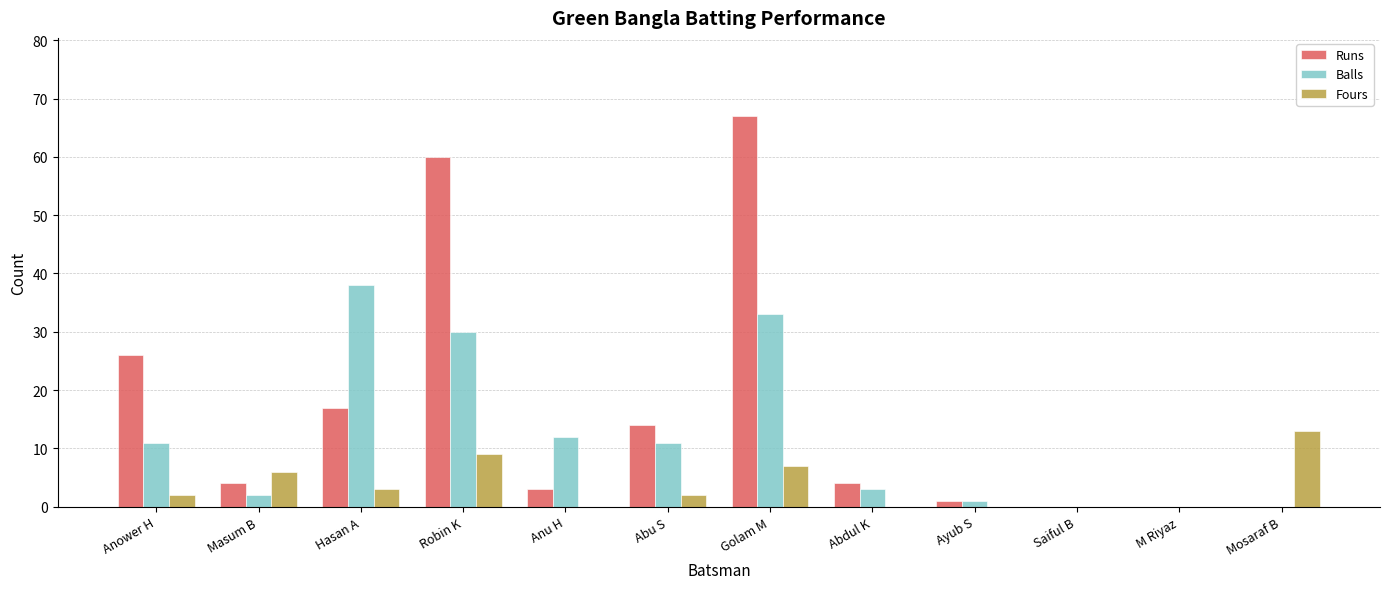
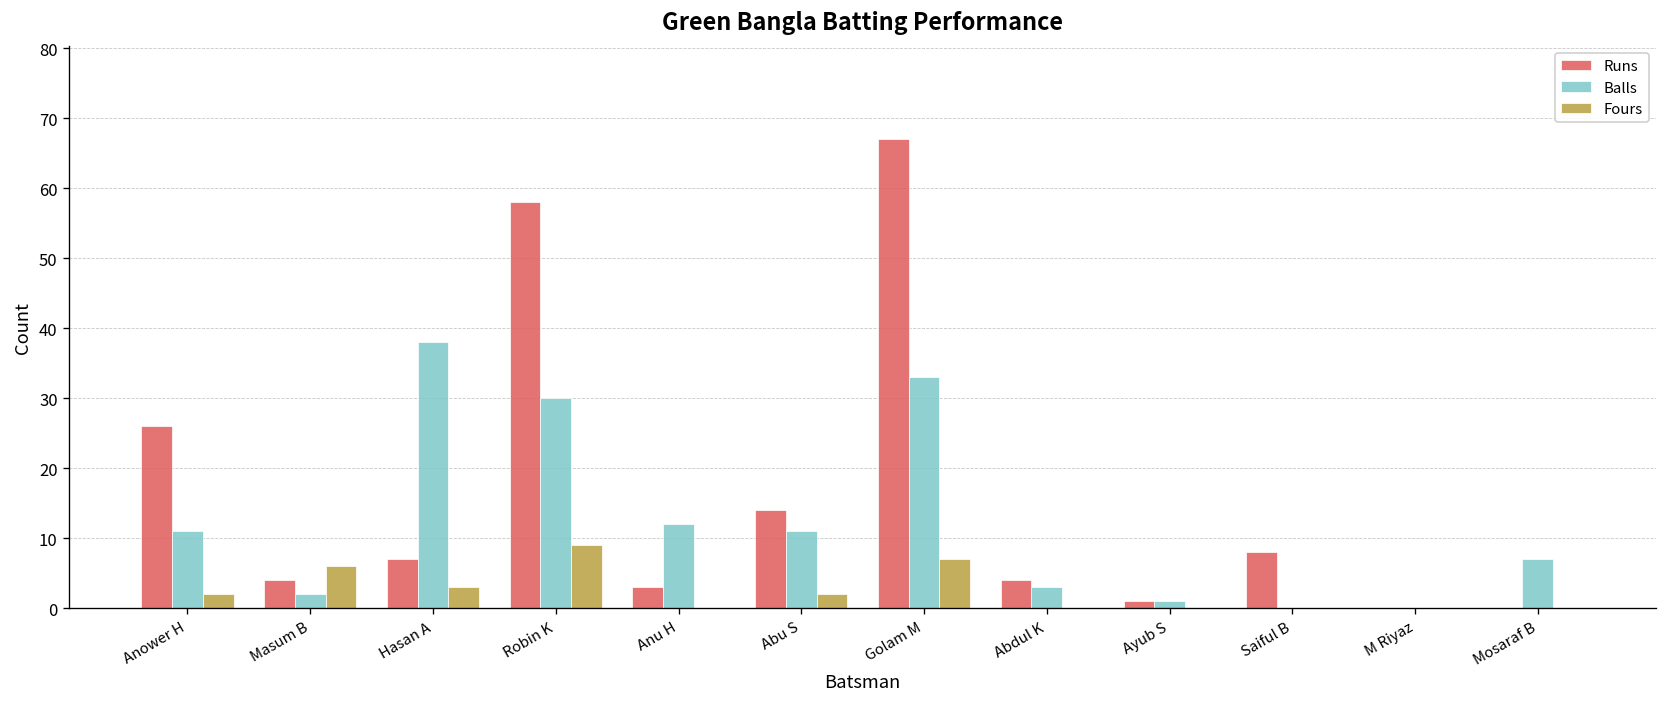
Runs, Hasan A: 17 -> 7
Runs, Robin K: 60 -> 58
Runs, Saiful B: 0 -> 8
Balls, Mosaraf B: 0 -> 7
Fours, Mosaraf B: 13 -> 0
